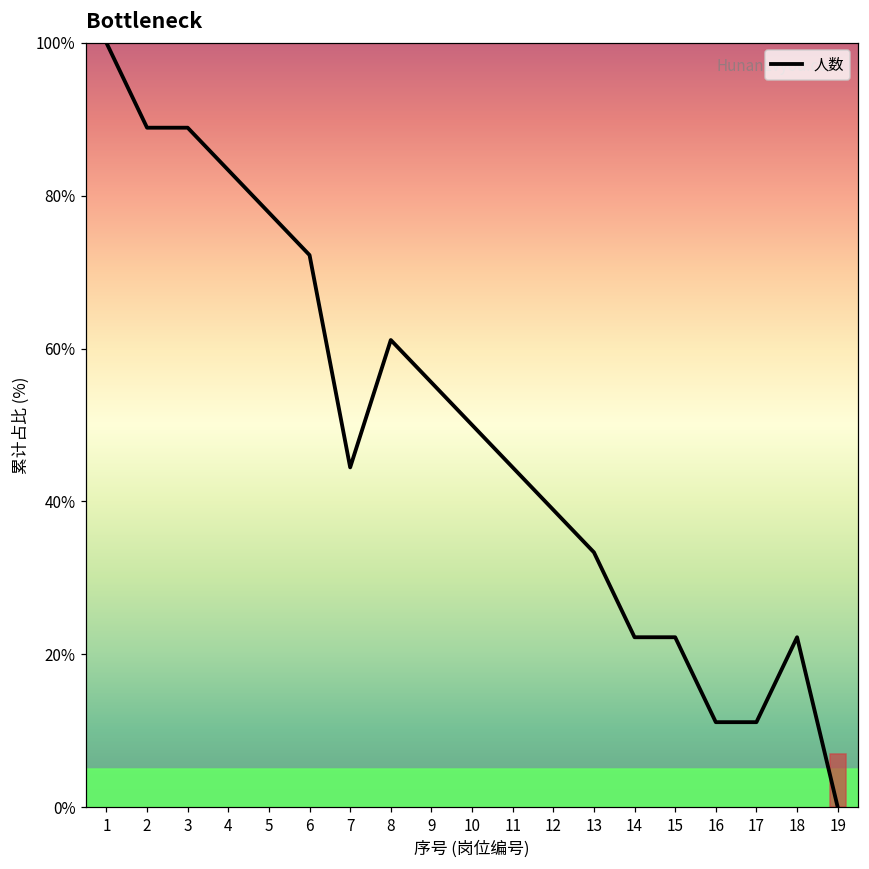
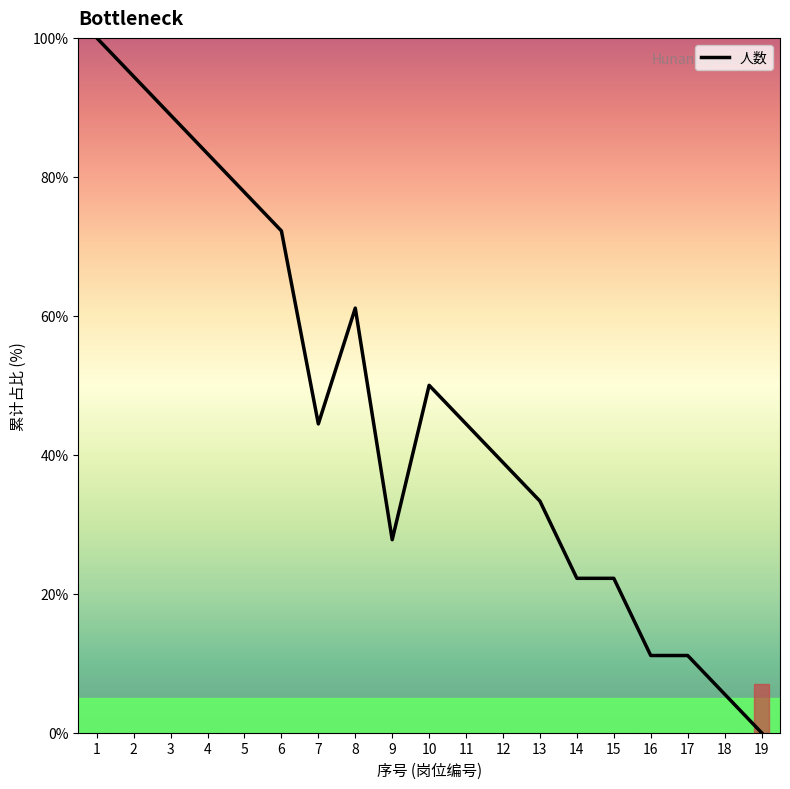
2: 89% -> 94%
9: 56% -> 28%
18: 22% -> 6%
